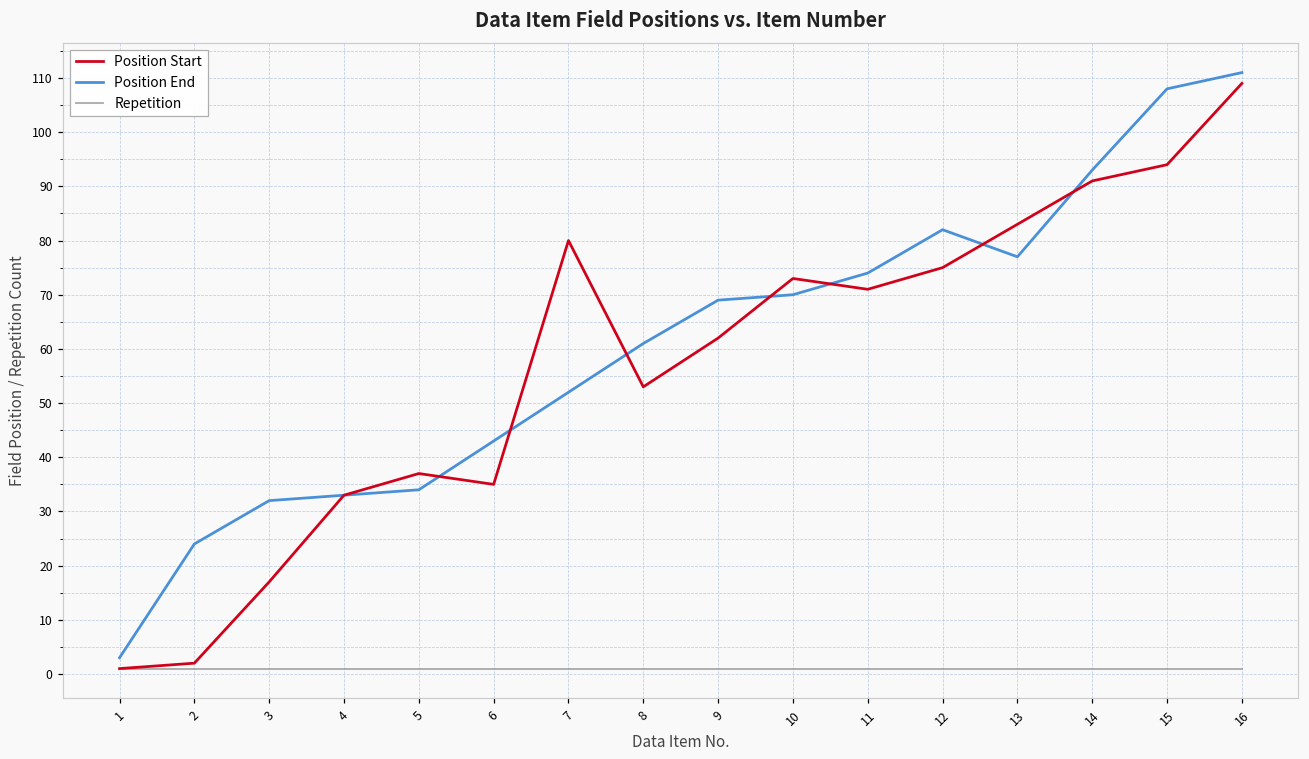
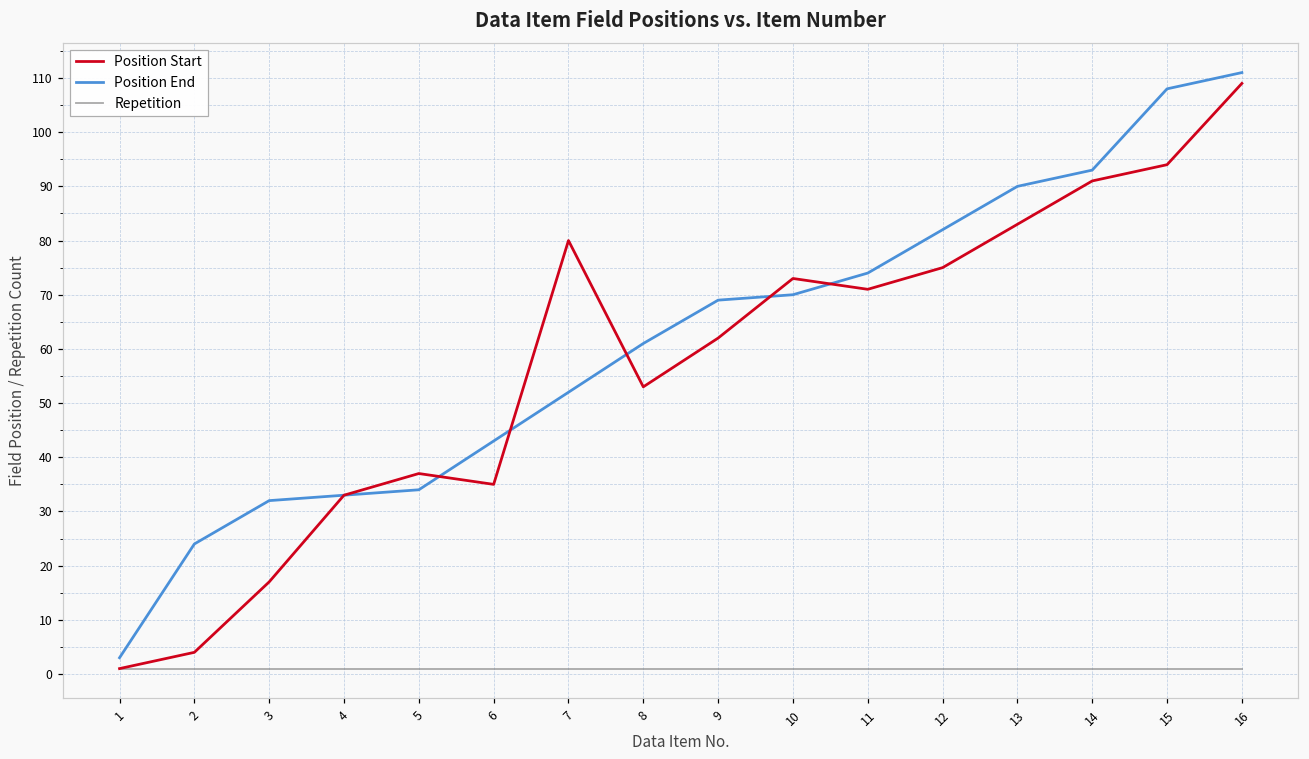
Position Start, 2: 2 -> 4
Position End, 13: 77 -> 90
